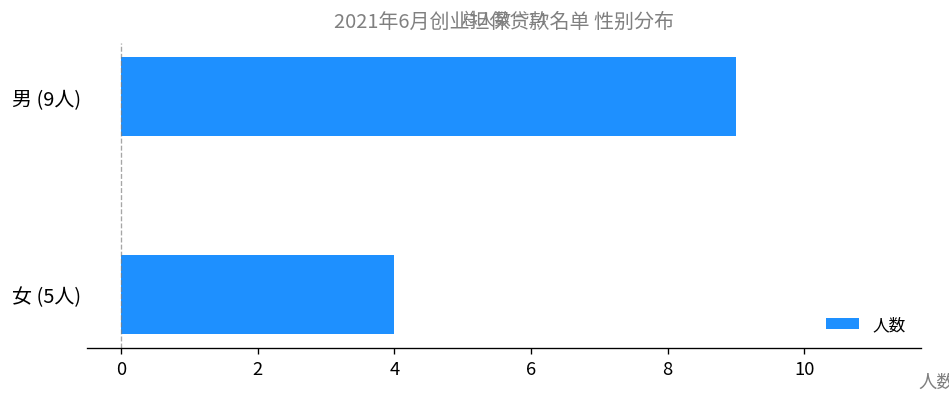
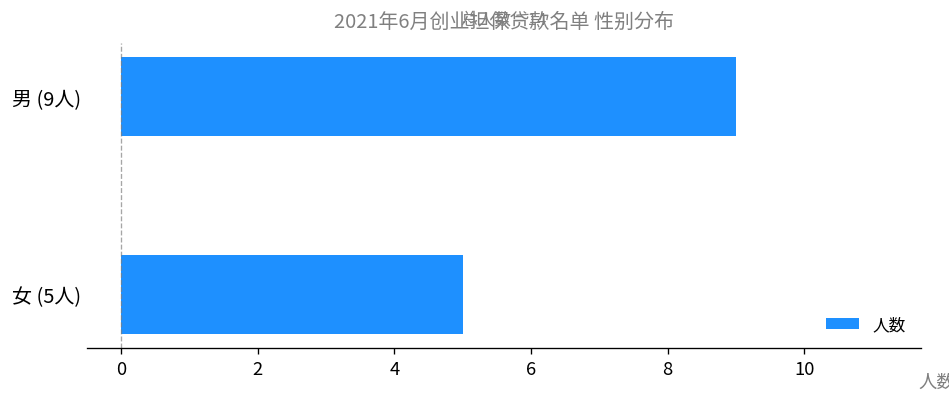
女 (5人): 4 -> 5
